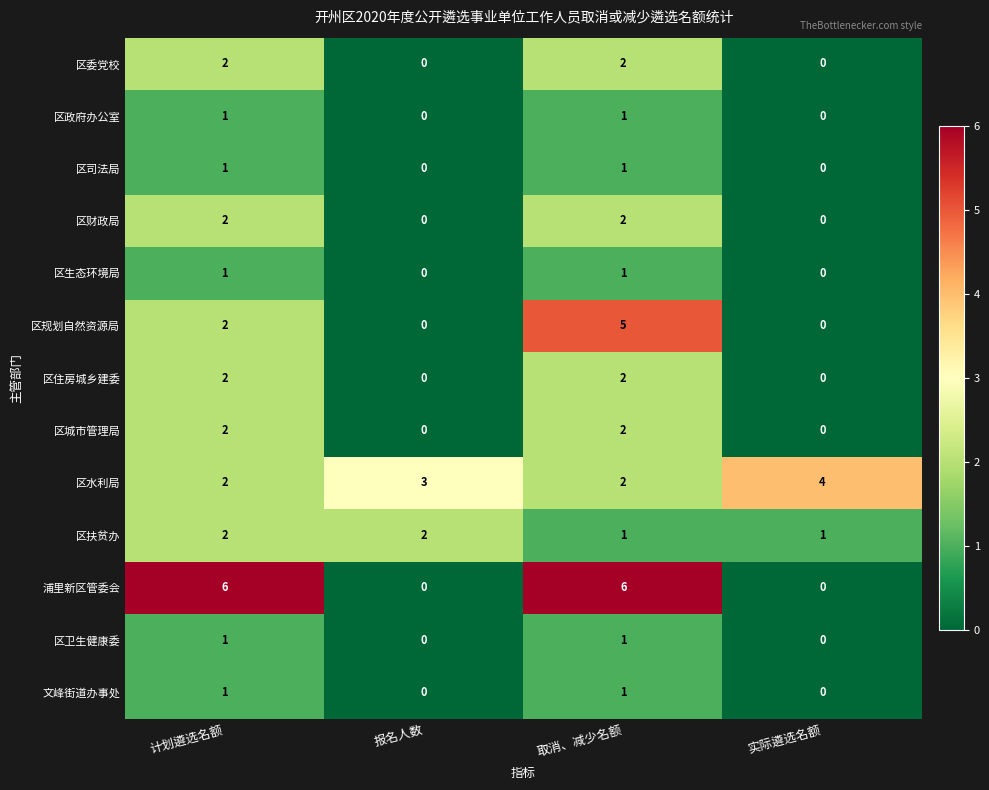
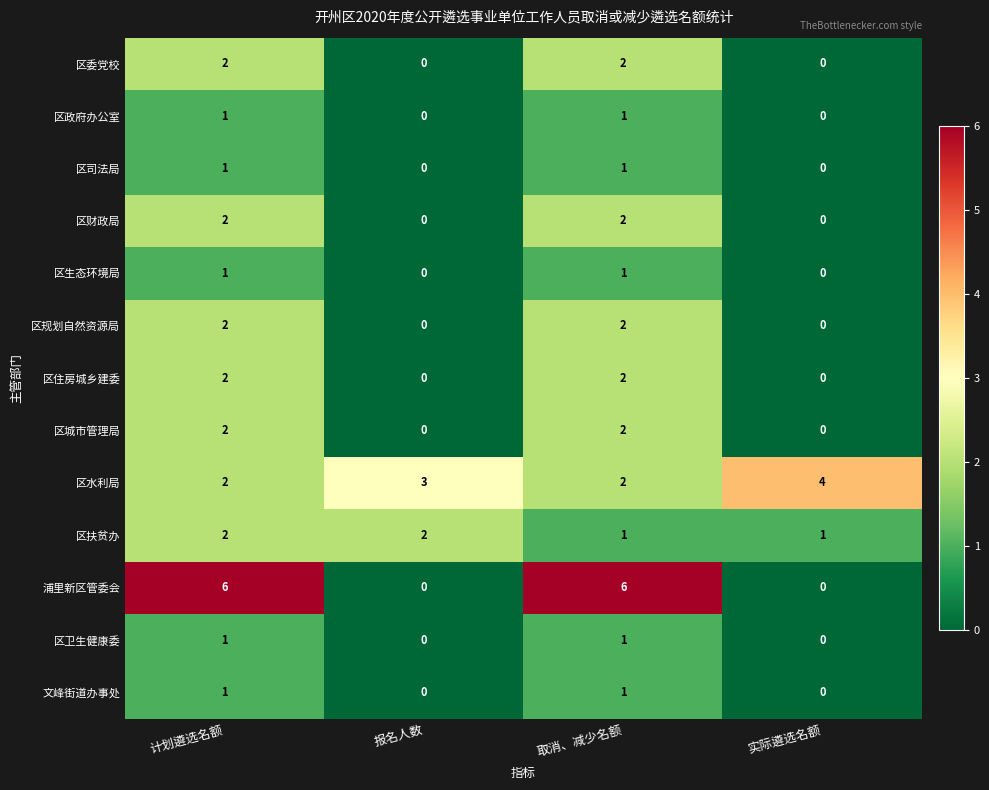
区规划自然资源局, 取消、减少名额: 5 -> 2
